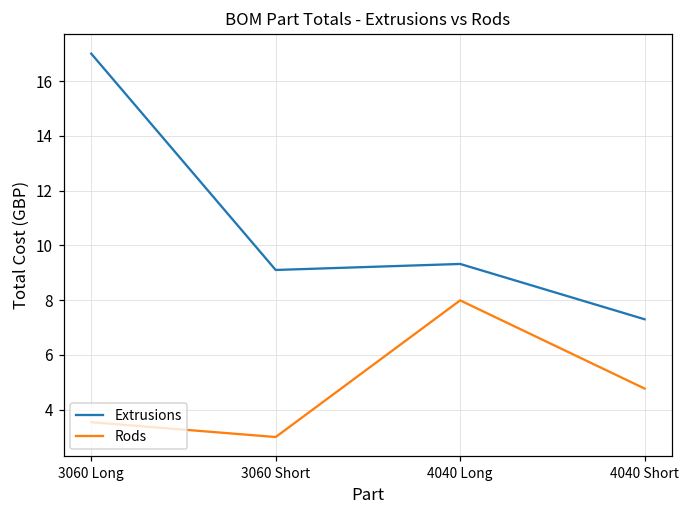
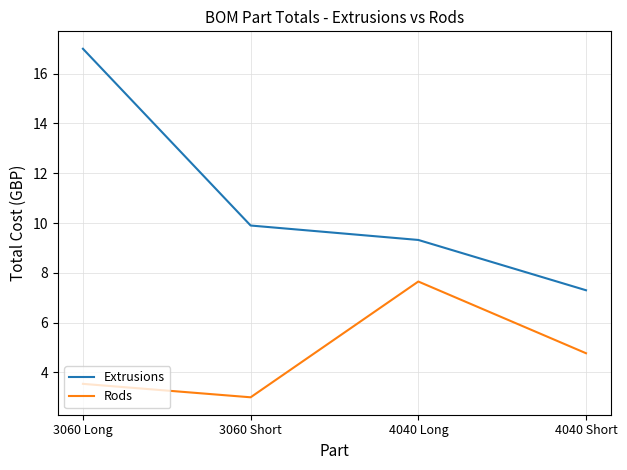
Extrusions, 3060 Short: 9.1 -> 9.9
Rods, 4040 Long: 8.0 -> 7.7
